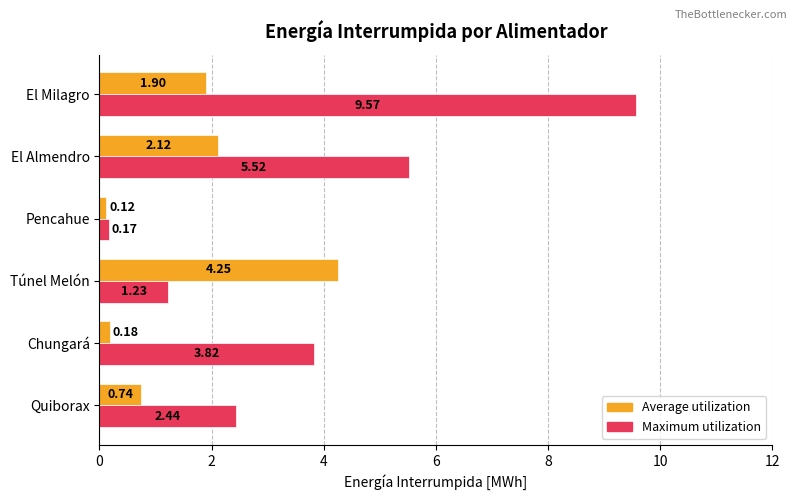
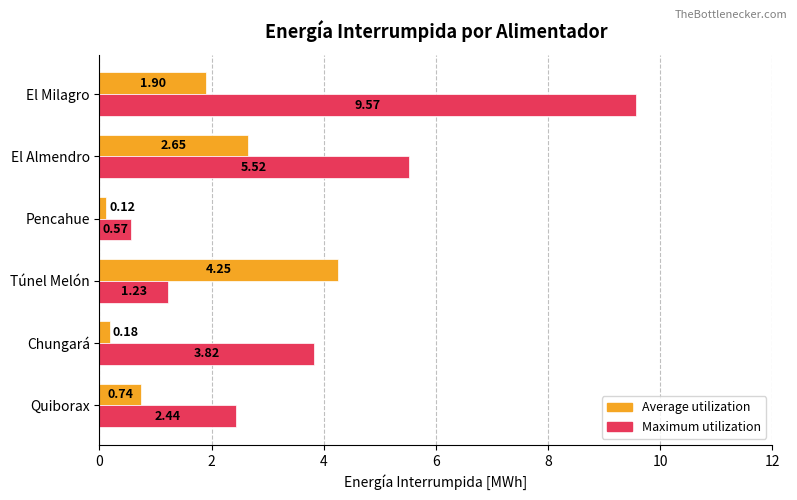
Average utilization, El Almendro: 2.12 -> 2.65
Maximum utilization, Pencahue: 0.17 -> 0.57
